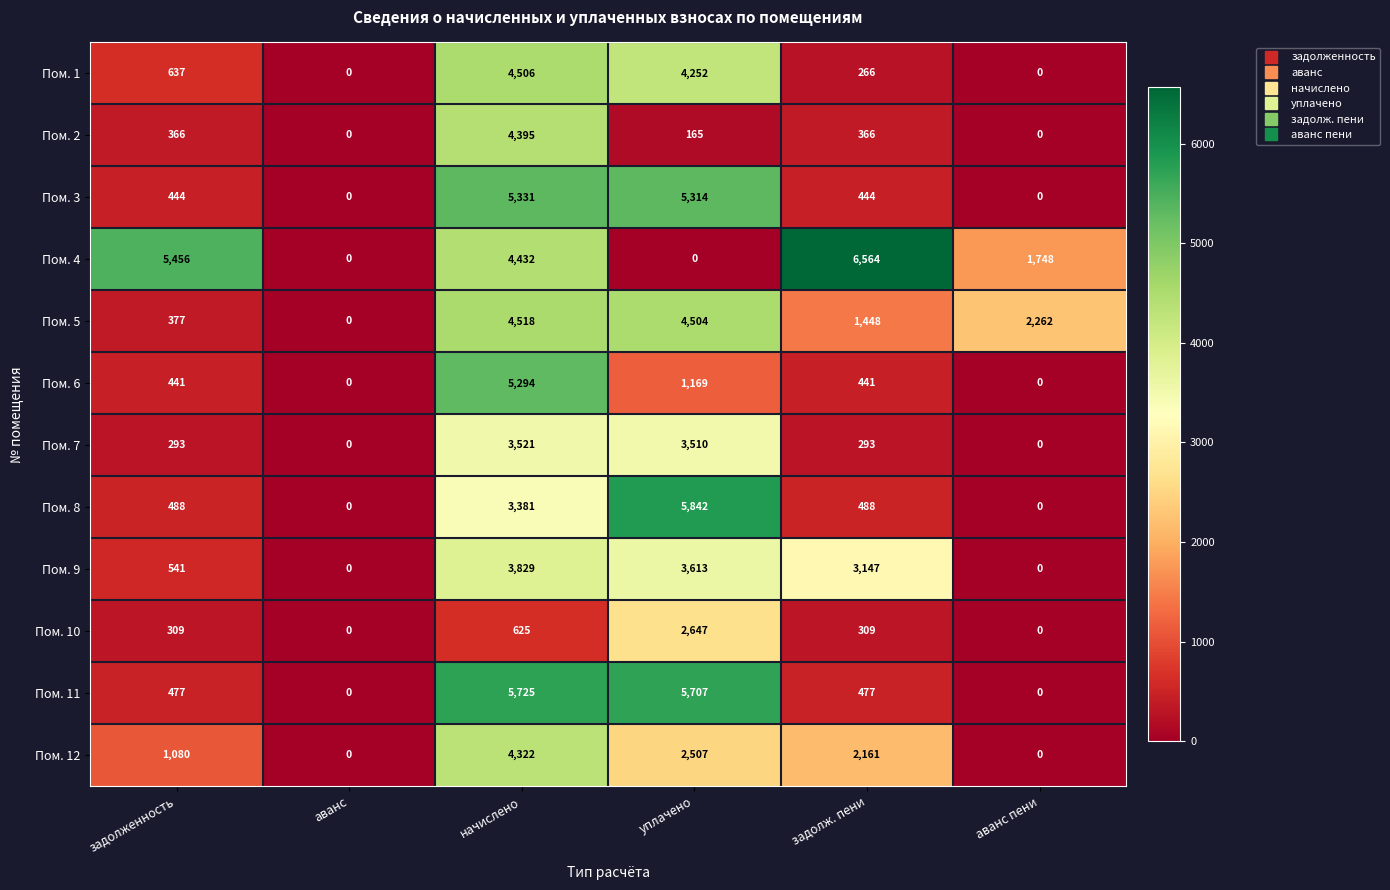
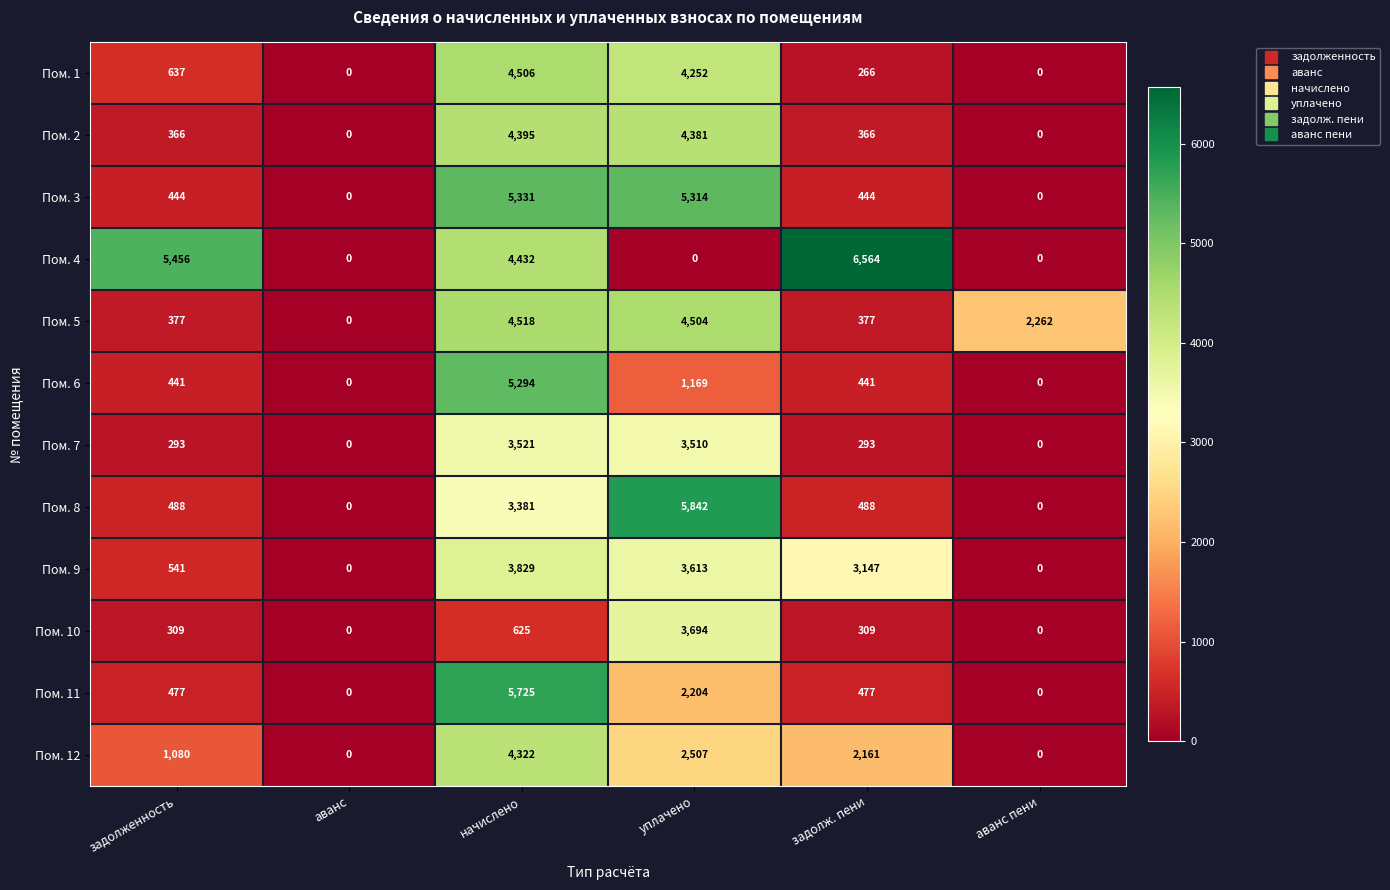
Пом. 2, уплачено: 165 -> 4,381
Пом. 4, аванс пени: 1,748 -> 0
Пом. 5, задолж. пени: 1,448 -> 377
Пом. 10, уплачено: 2,647 -> 3,694
Пом. 11, уплачено: 5,707 -> 2,204
